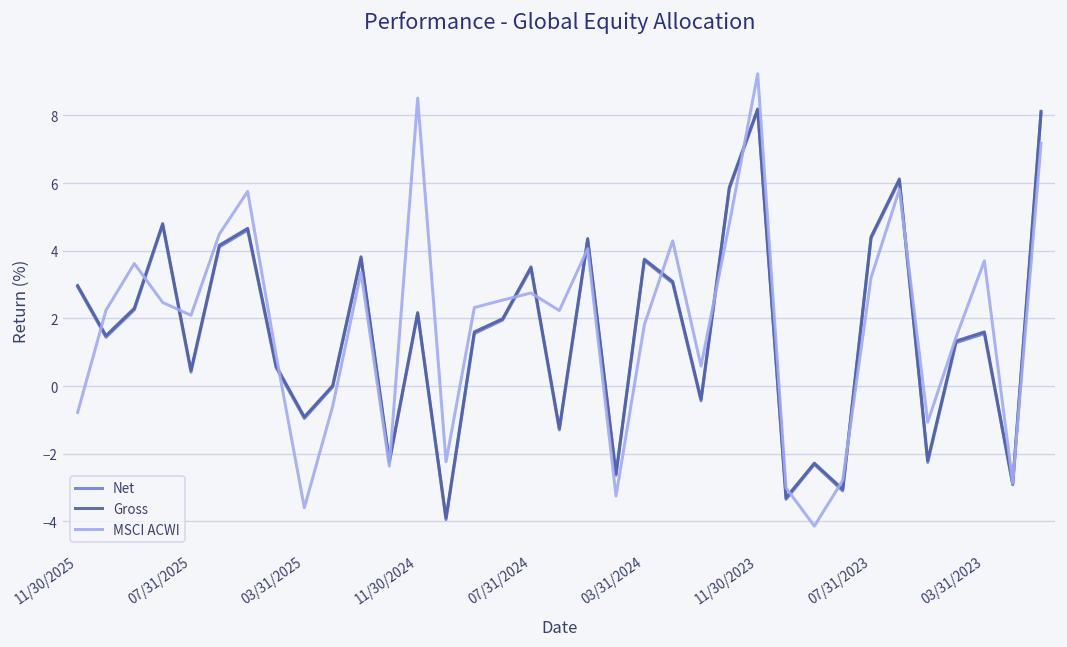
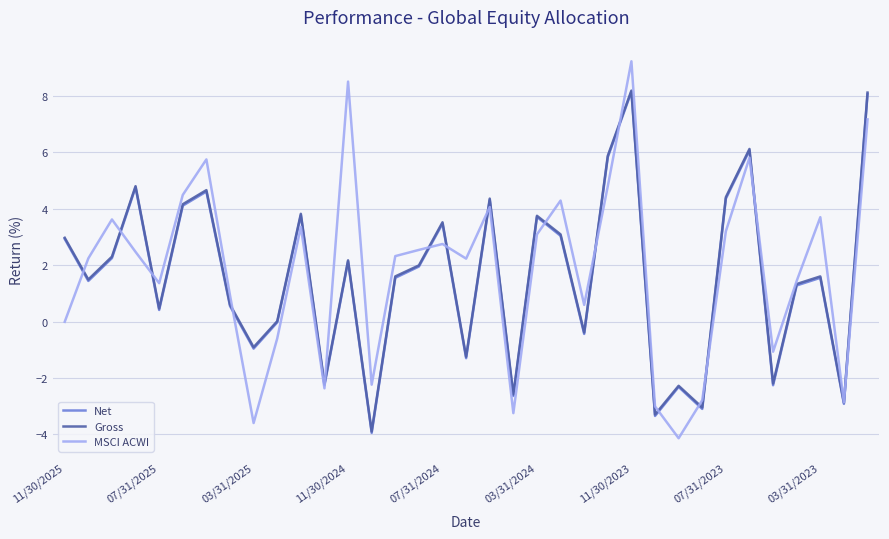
MSCI ACWI, 11/30/2025: -0.8 -> 0.0
MSCI ACWI, 07/31/2025: 2.1 -> 1.4
MSCI ACWI, 03/31/2024: 1.8 -> 3.1
